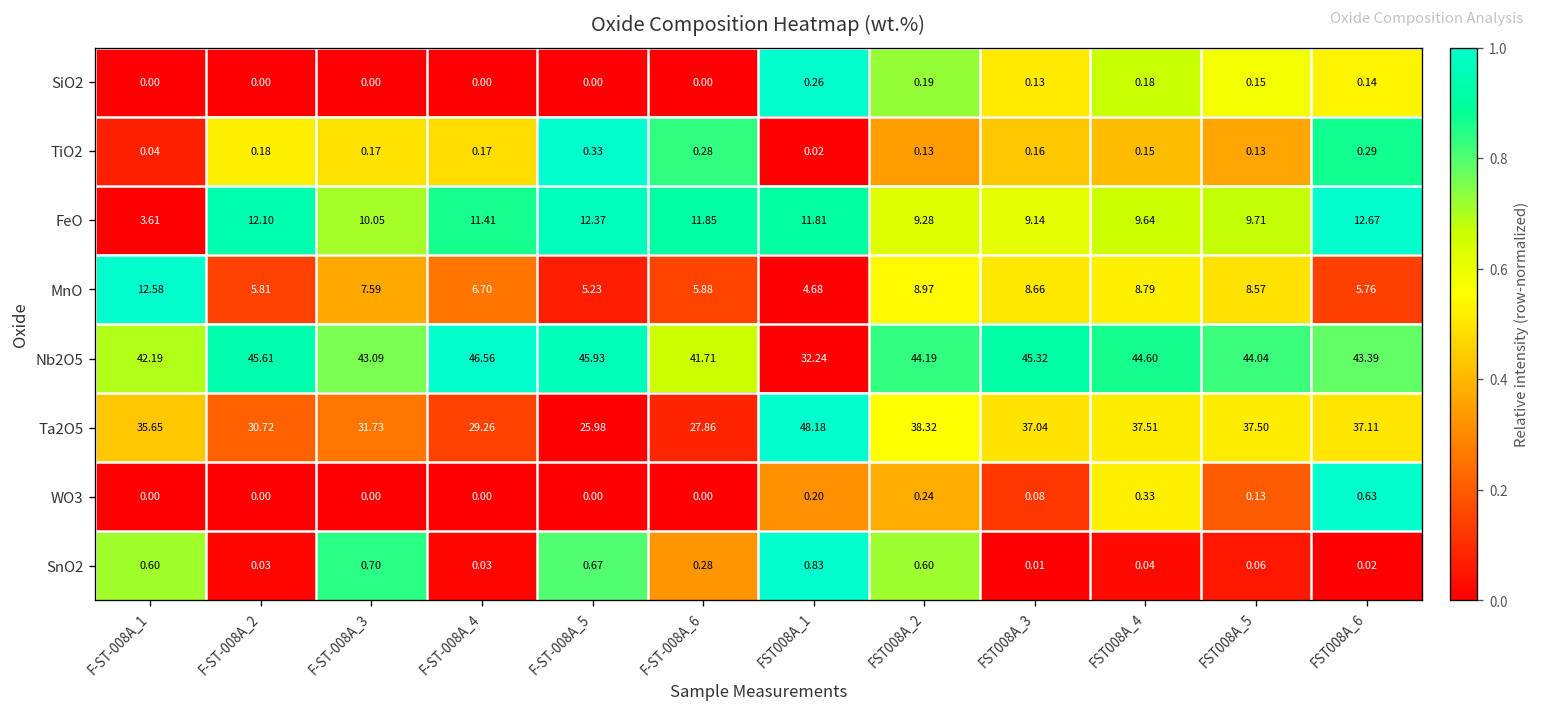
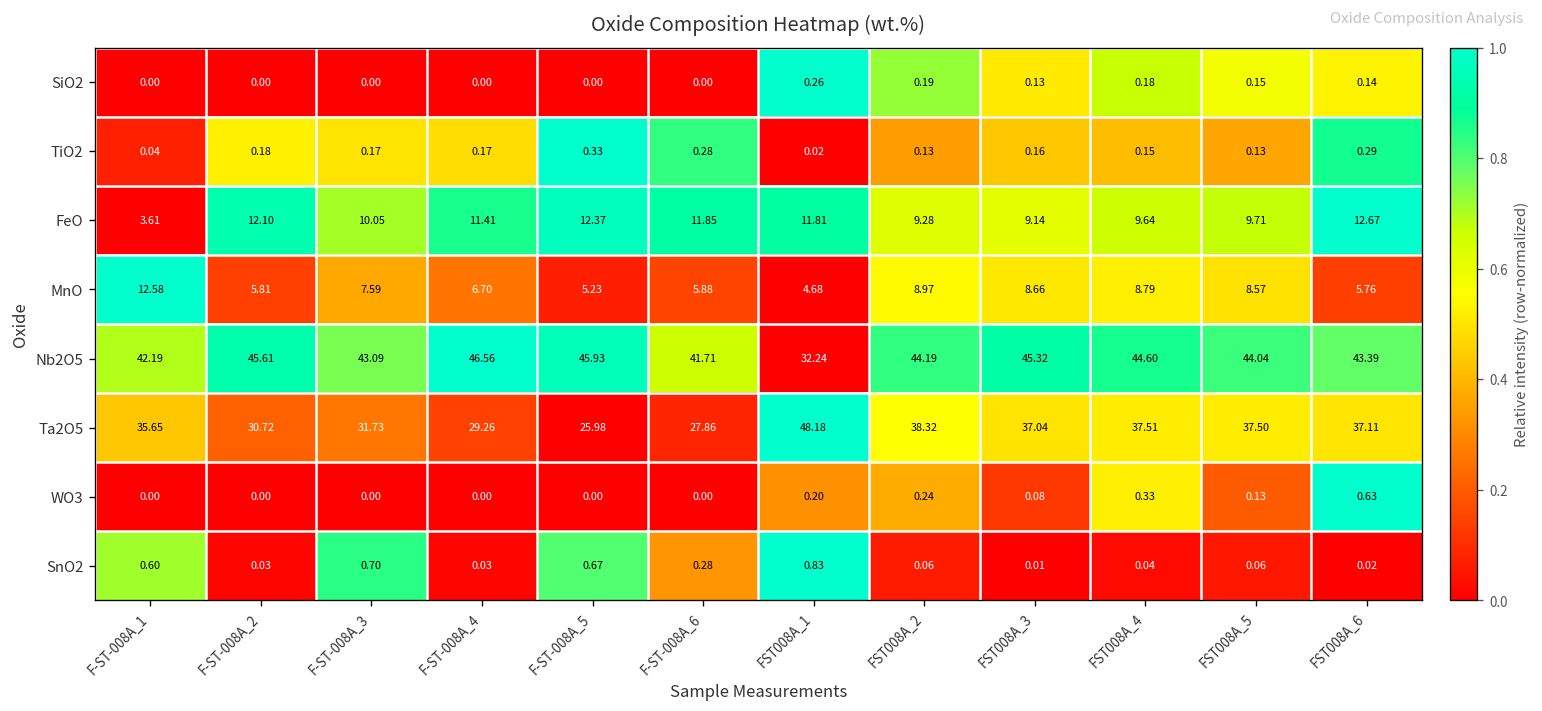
SnO2, FST008A_2: 0.60 -> 0.06
